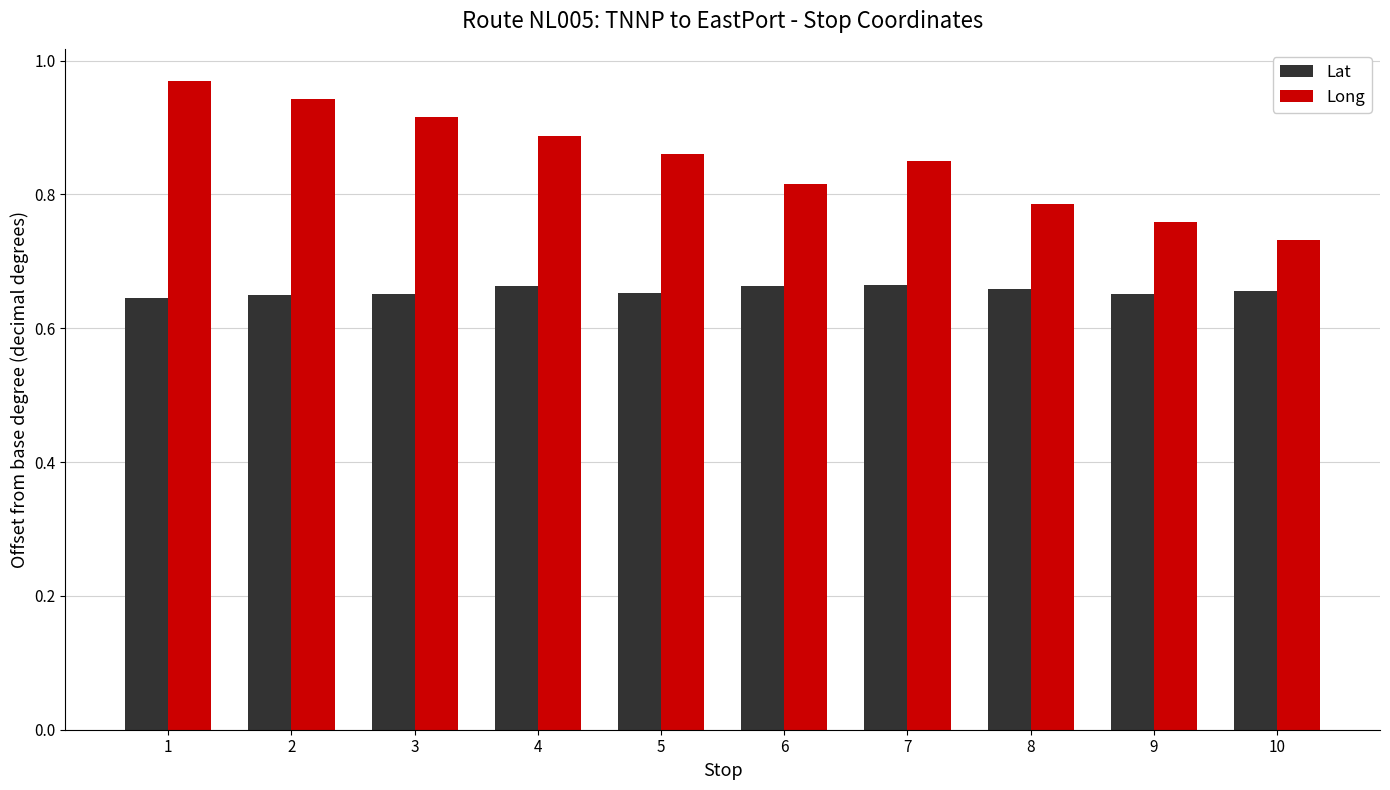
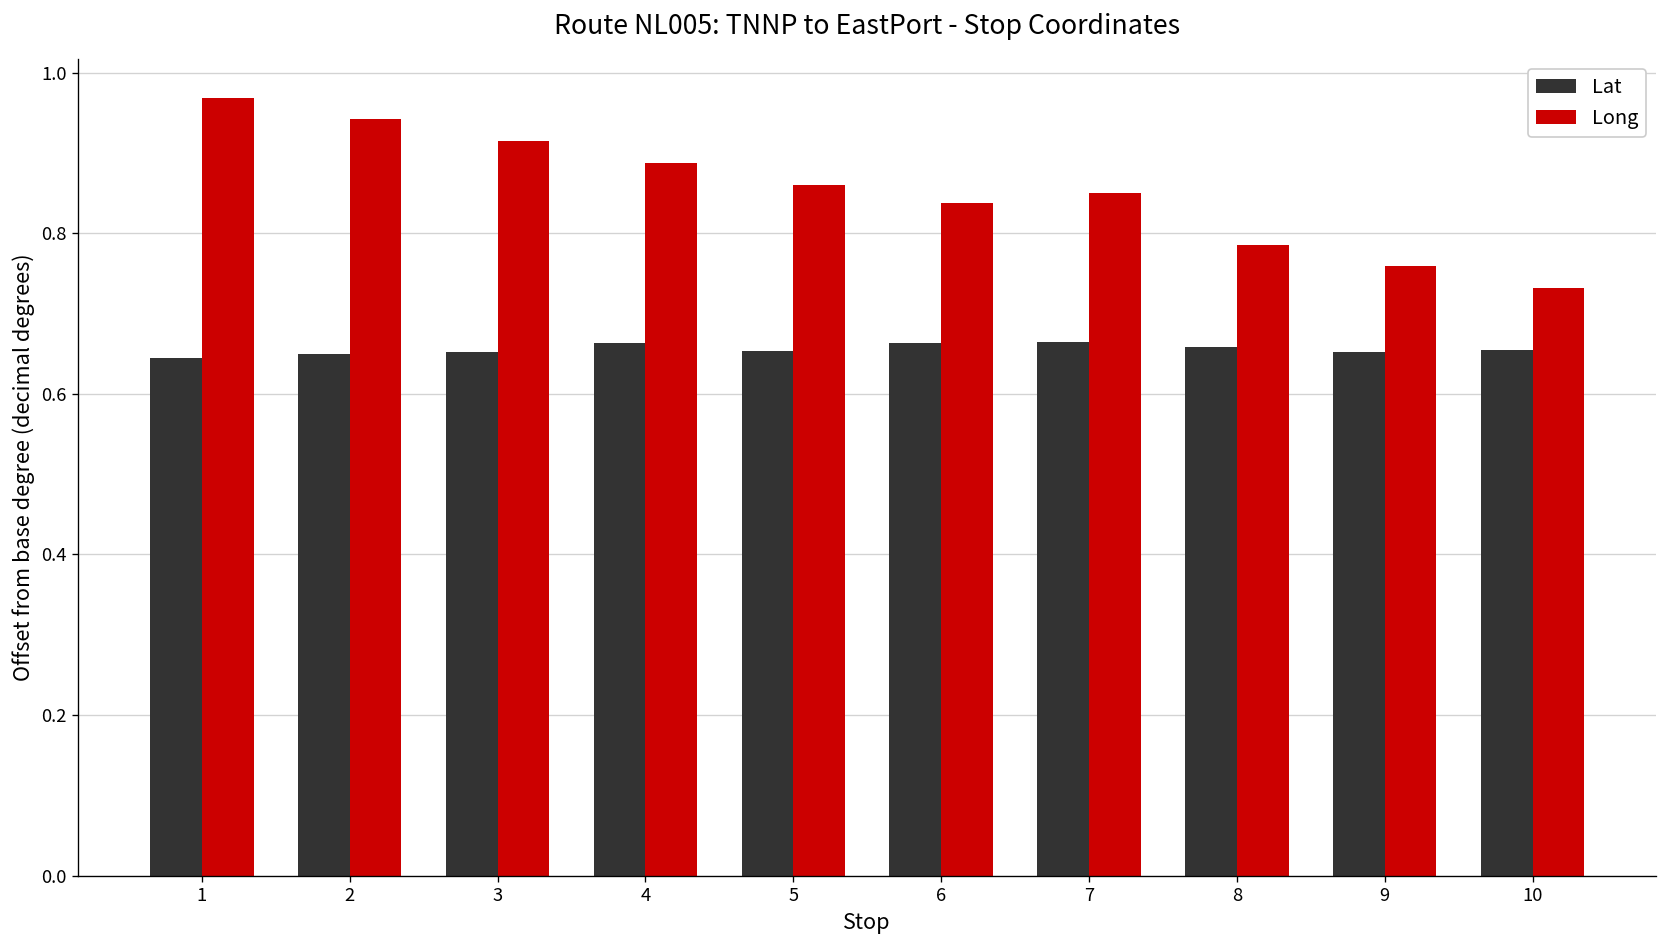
Long, 6: 0.82 -> 0.84
